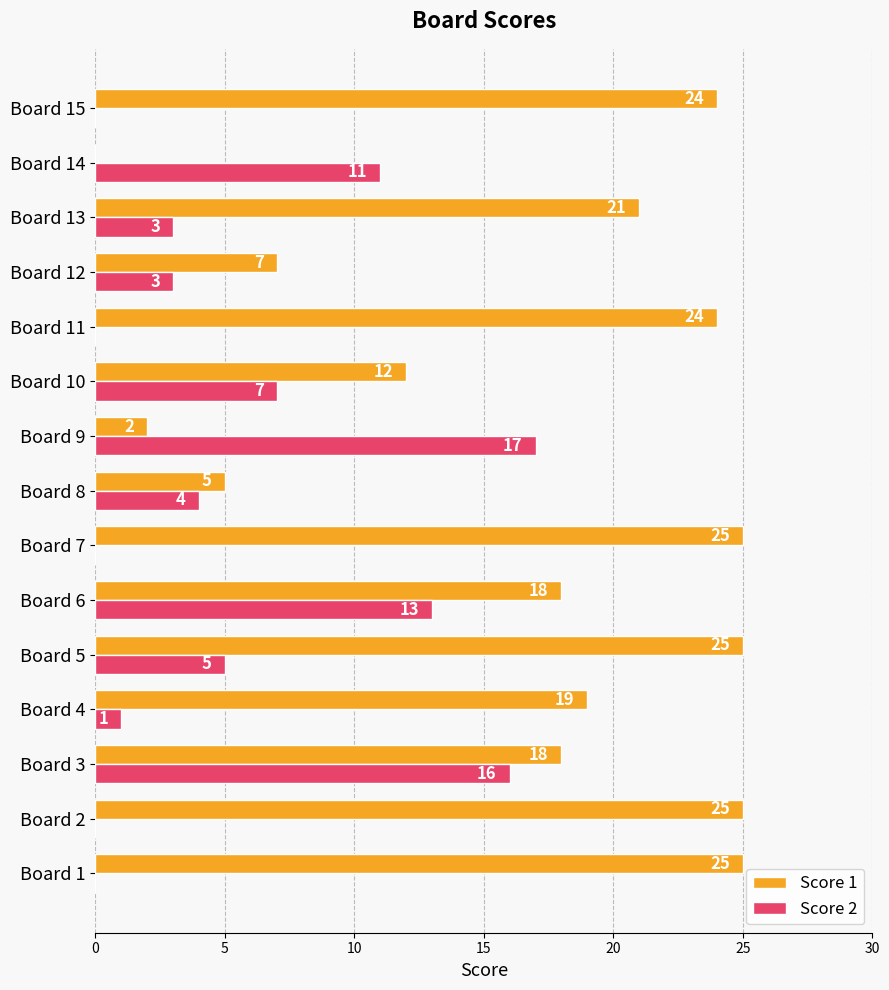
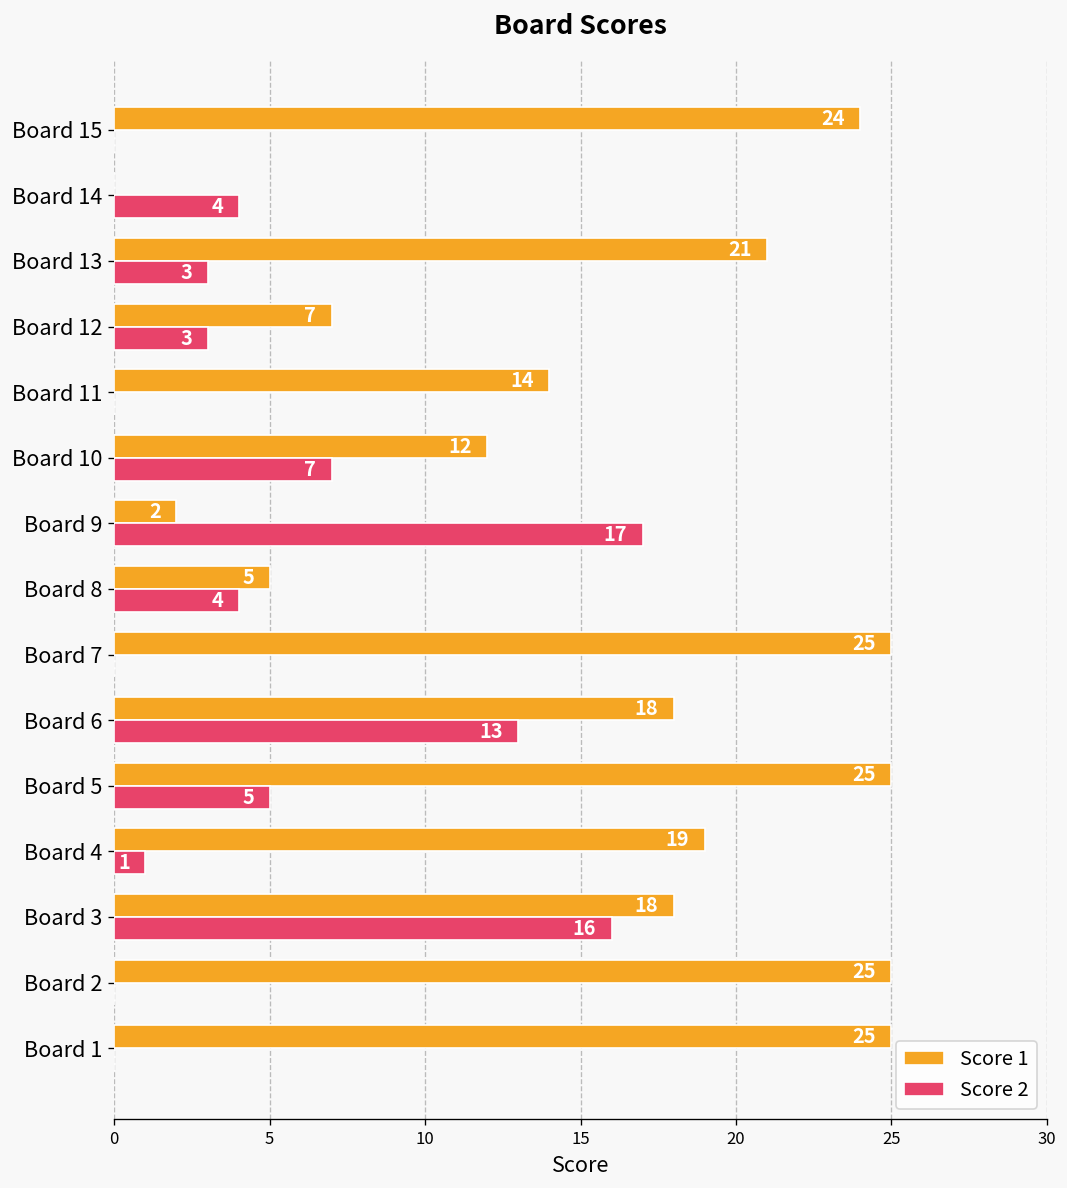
Score 2, Board 14: 11 -> 4
Score 1, Board 11: 24 -> 14
